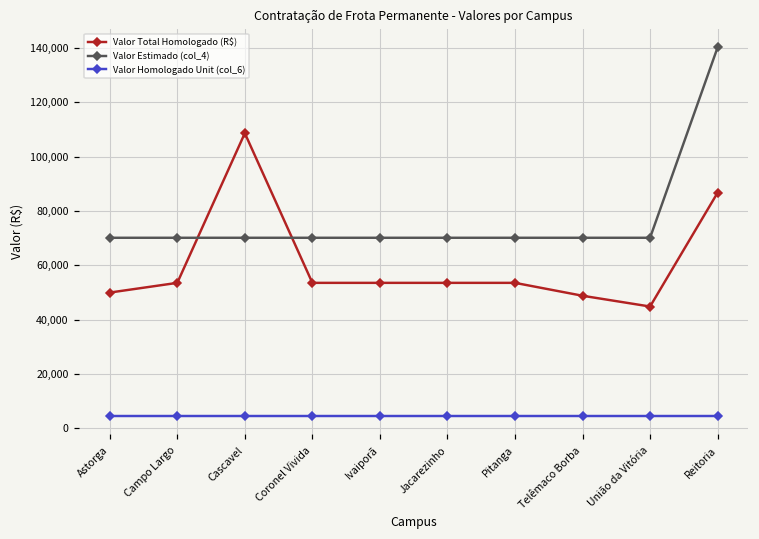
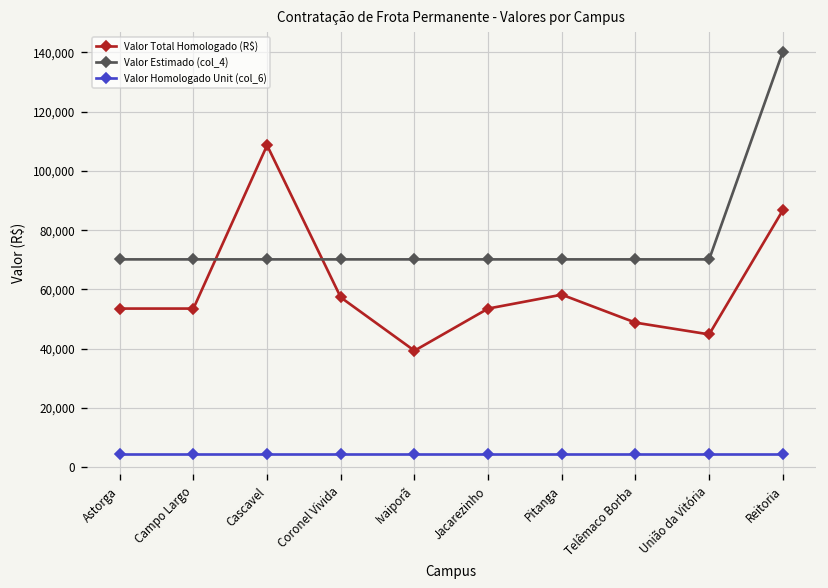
Valor Total Homologado (R$), Astorga: 50,000 -> 54,000
Valor Total Homologado (R$), Coronel Vivida: 54,000 -> 57,000
Valor Total Homologado (R$), Ivaiporã: 54,000 -> 39,000
Valor Total Homologado (R$), Pitanga: 54,000 -> 58,000
